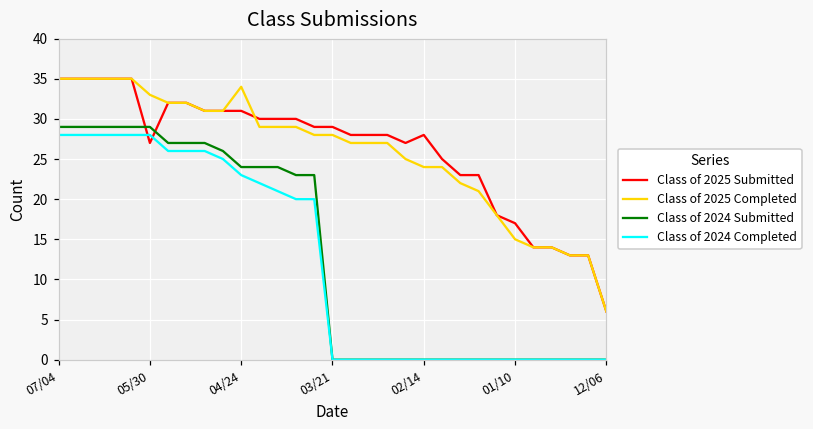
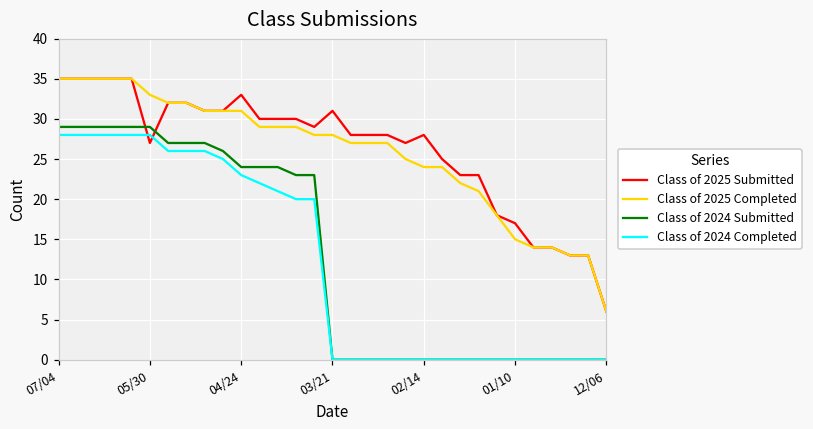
Class of 2025 Submitted, 04/24: 31 -> 33
Class of 2025 Completed, 04/24: 34 -> 31
Class of 2025 Submitted, 03/21: 29 -> 31
